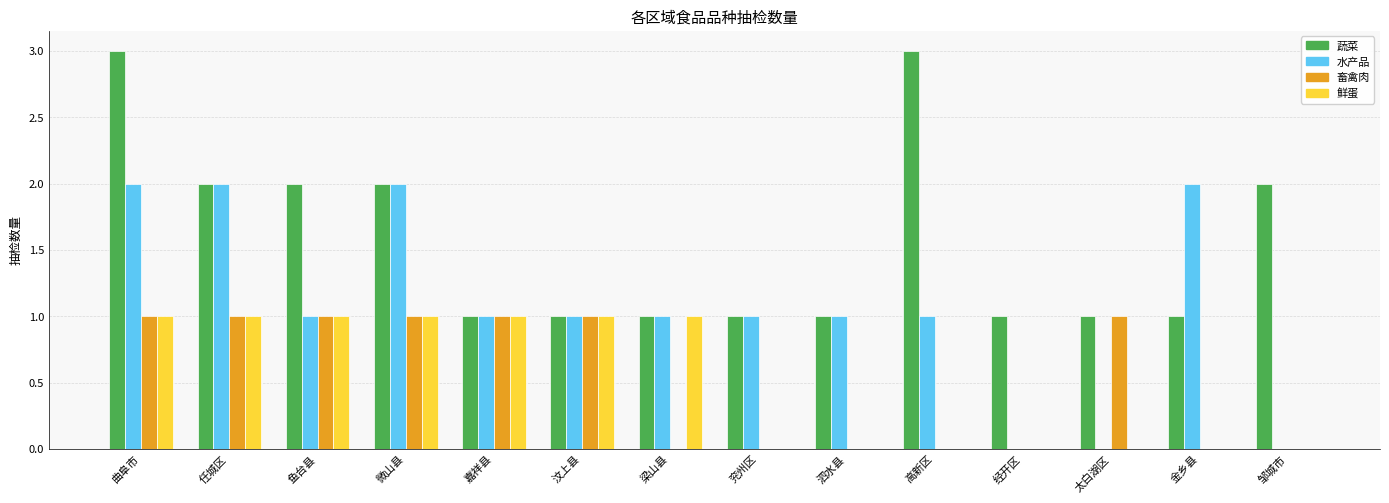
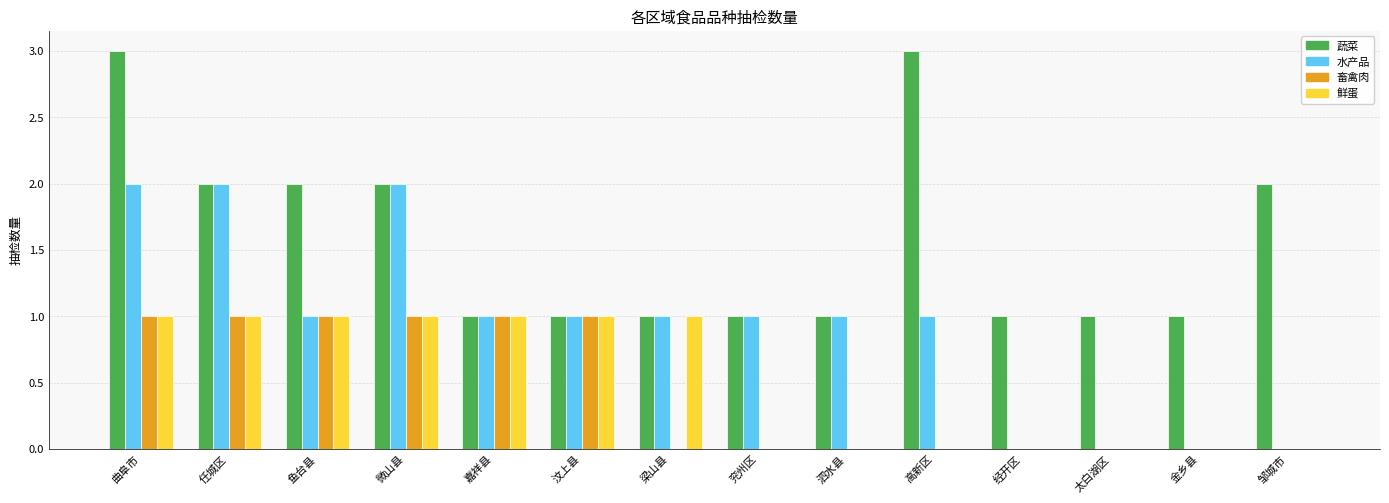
畜禽肉, 太白湖区: 1 -> 0
水产品, 金乡县: 2 -> 0
